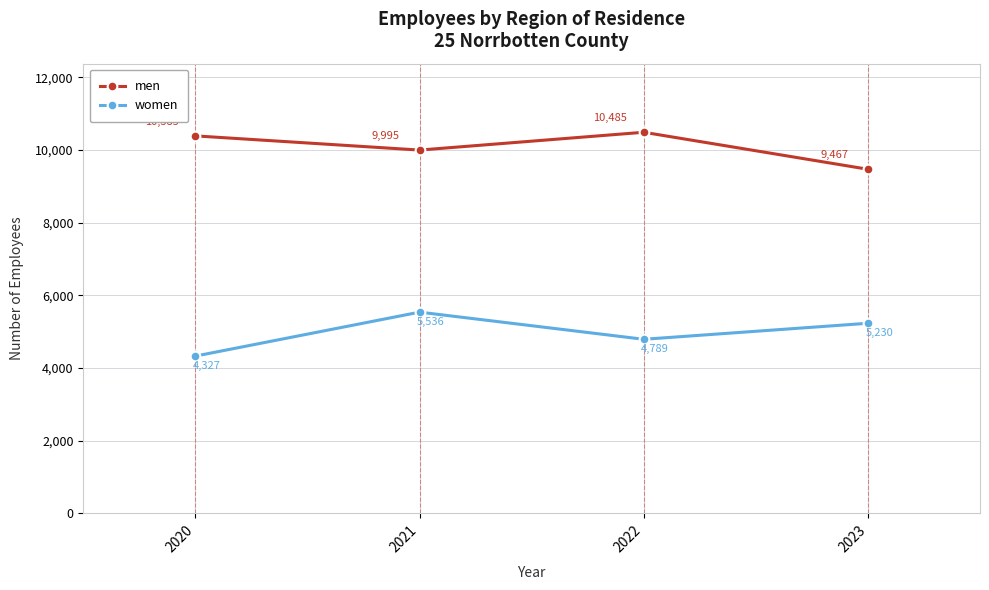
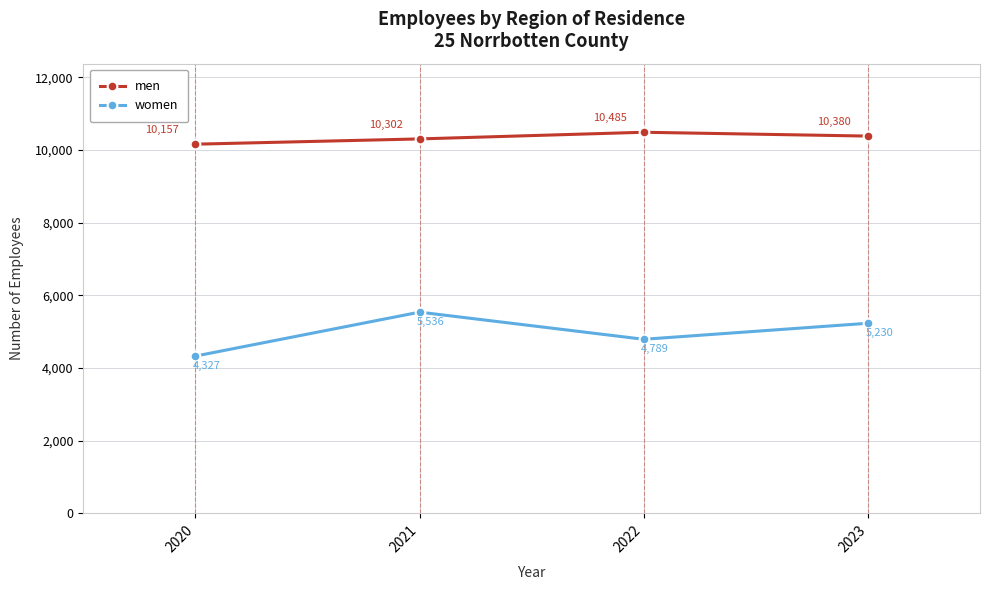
men, 2020: 10,400 -> 10,200
men, 2021: 9,995 -> 10,302
men, 2023: 9,467 -> 10,380
